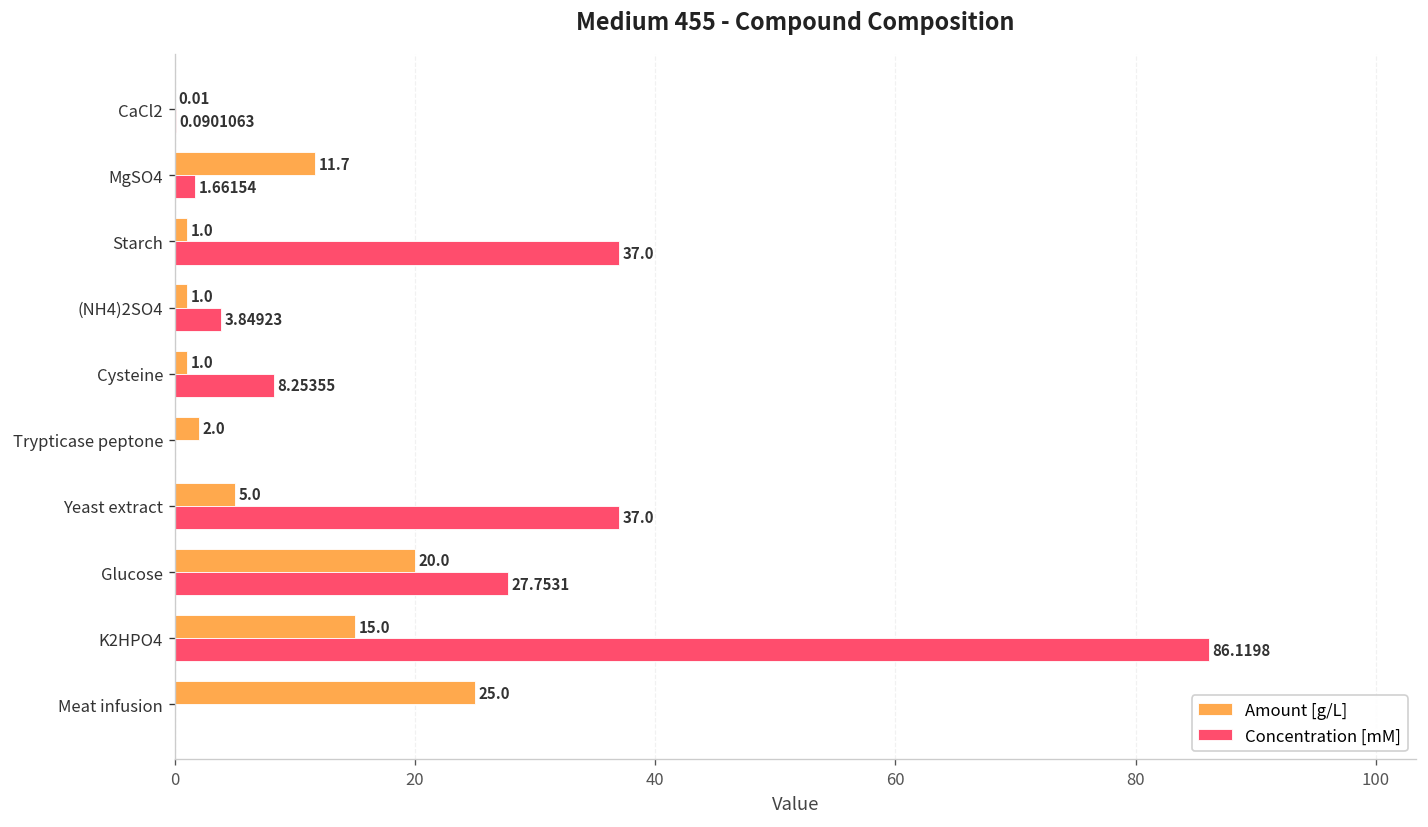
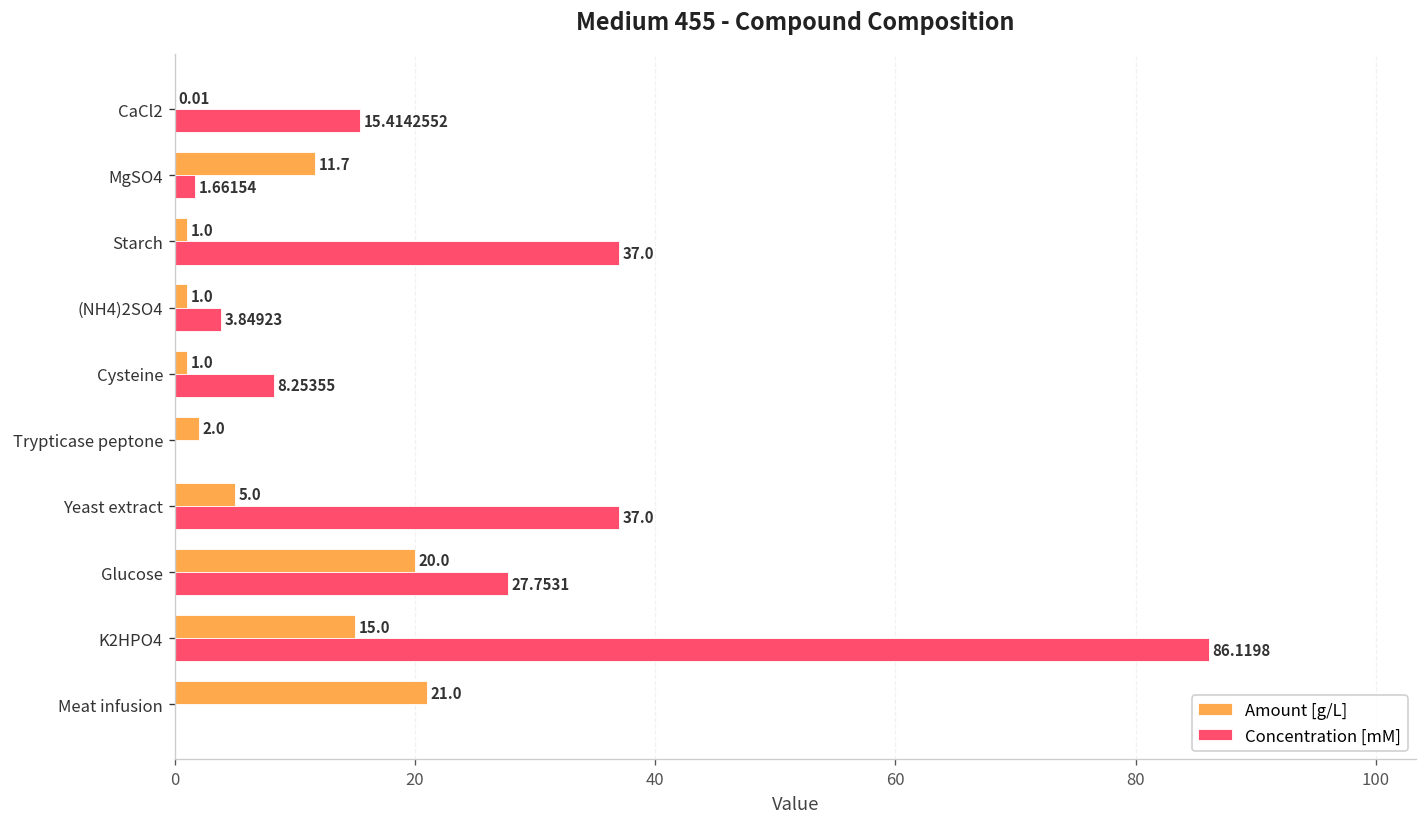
Concentration [mM], CaCl2: 0.0901063 -> 15.4142552
Amount [g/L], Meat infusion: 25.0 -> 21.0
